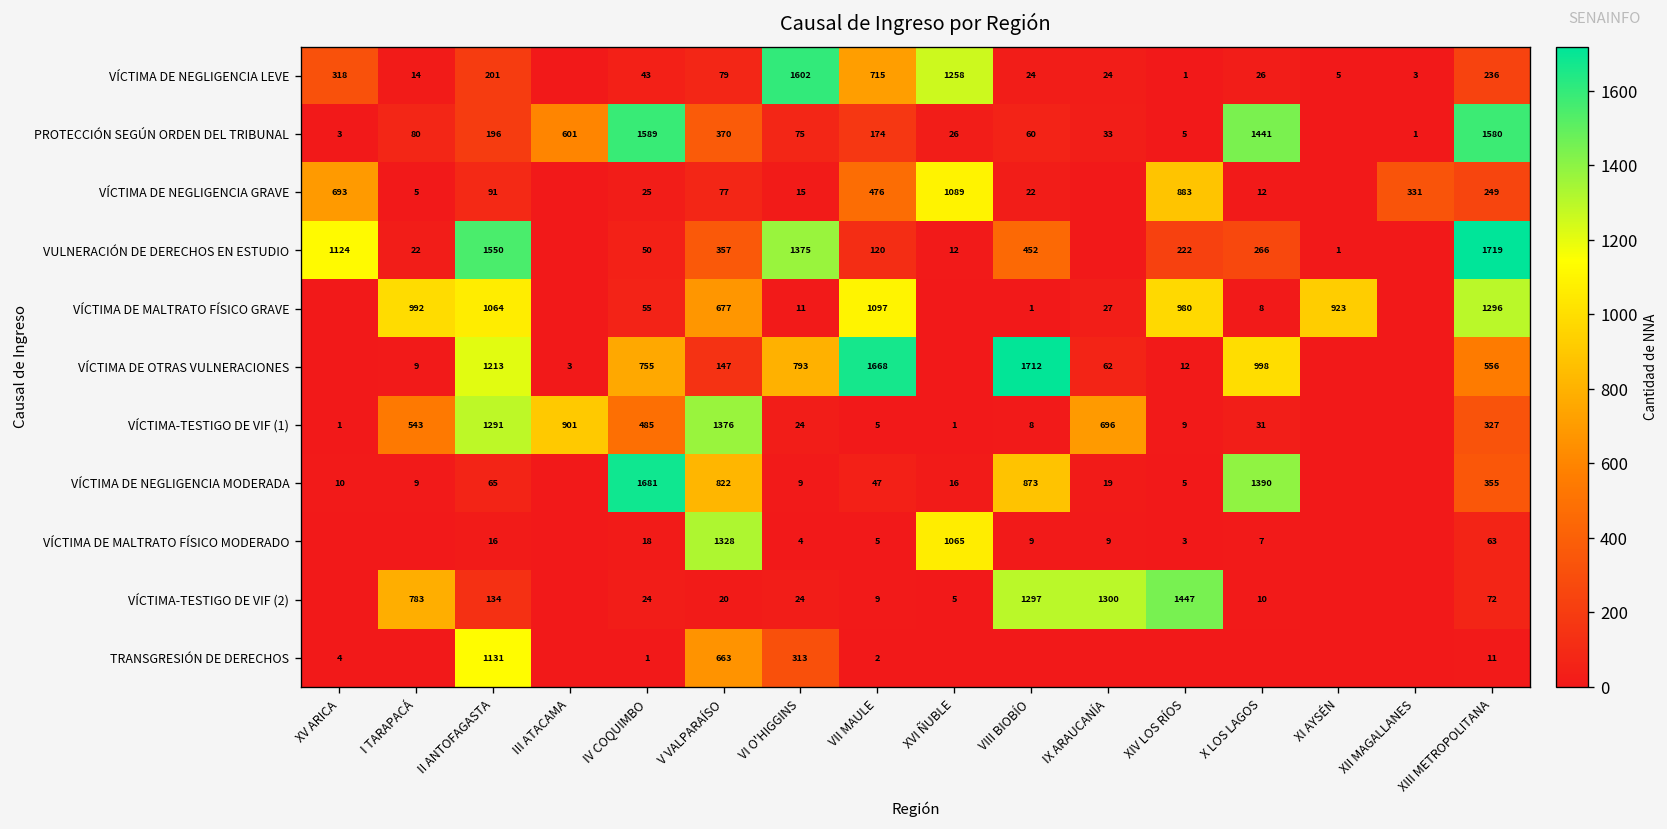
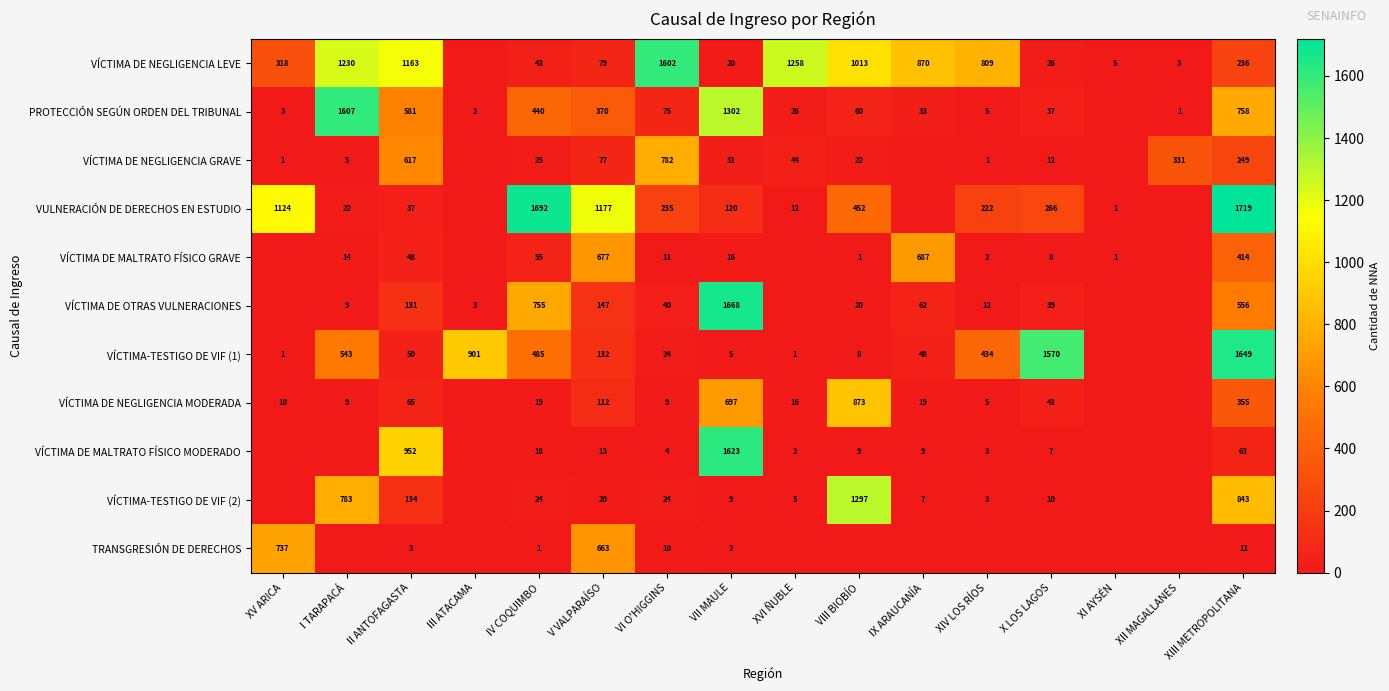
VÍCTIMA DE NEGLIGENCIA LEVE, I TARAPACÁ: 14 -> 1230
VÍCTIMA DE NEGLIGENCIA LEVE, II ANTOFAGASTA: 201 -> 1163
VÍCTIMA DE NEGLIGENCIA LEVE, VII MAULE: 715 -> 20
VÍCTIMA DE NEGLIGENCIA LEVE, VIII BIOBÍO: 24 -> 1013
VÍCTIMA DE NEGLIGENCIA LEVE, IX ARAUCANÍA: 24 -> 870
VÍCTIMA DE NEGLIGENCIA LEVE, XIV LOS RÍOS: 1 -> 809
PROTECCIÓN SEGÚN ORDEN DEL TRIBUNAL, I TARAPACÁ: 80 -> 1607
PROTECCIÓN SEGÚN ORDEN DEL TRIBUNAL, II ANTOFAGASTA: 196 -> 581
PROTECCIÓN SEGÚN ORDEN DEL TRIBUNAL, III ATACAMA: 601 -> 2
PROTECCIÓN SEGÚN ORDEN DEL TRIBUNAL, IV COQUIMBO: 1589 -> 440
PROTECCIÓN SEGÚN ORDEN DEL TRIBUNAL, VII MAULE: 174 -> 1302
PROTECCIÓN SEGÚN ORDEN DEL TRIBUNAL, X LOS LAGOS: 1441 -> 37
PROTECCIÓN SEGÚN ORDEN DEL TRIBUNAL, XIII METROPOLITANA: 1580 -> 758
VÍCTIMA DE NEGLIGENCIA GRAVE, XV ARICA: 693 -> 1
VÍCTIMA DE NEGLIGENCIA GRAVE, II ANTOFAGASTA: 91 -> 617
VÍCTIMA DE NEGLIGENCIA GRAVE, VI O'HIGGINS: 15 -> 782
VÍCTIMA DE NEGLIGENCIA GRAVE, VII MAULE: 476 -> 31
VÍCTIMA DE NEGLIGENCIA GRAVE, XVI ÑUBLE: 1089 -> 44
VÍCTIMA DE NEGLIGENCIA GRAVE, XIV LOS RÍOS: 883 -> 1
VULNERACIÓN DE DERECHOS EN ESTUDIO, II ANTOFAGASTA: 1550 -> 37
VULNERACIÓN DE DERECHOS EN ESTUDIO, IV COQUIMBO: 50 -> 1692
VULNERACIÓN DE DERECHOS EN ESTUDIO, V VALPARAÍSO: 357 -> 1177
VULNERACIÓN DE DERECHOS EN ESTUDIO, VI O'HIGGINS: 1375 -> 235
VÍCTIMA DE MALTRATO FÍSICO GRAVE, I TARAPACÁ: 992 -> 14
VÍCTIMA DE MALTRATO FÍSICO GRAVE, II ANTOFAGASTA: 1064 -> 48
VÍCTIMA DE MALTRATO FÍSICO GRAVE, VII MAULE: 1097 -> 16
VÍCTIMA DE MALTRATO FÍSICO GRAVE, IX ARAUCANÍA: 27 -> 687
VÍCTIMA DE MALTRATO FÍSICO GRAVE, XIV LOS RÍOS: 980 -> 2
VÍCTIMA DE MALTRATO FÍSICO GRAVE, XI AYSÉN: 923 -> 1
VÍCTIMA DE MALTRATO FÍSICO GRAVE, XIII METROPOLITANA: 1296 -> 414
VÍCTIMA DE OTRAS VULNERACIONES, II ANTOFAGASTA: 1213 -> 131
VÍCTIMA DE OTRAS VULNERACIONES, VI O'HIGGINS: 793 -> 40
VÍCTIMA DE OTRAS VULNERACIONES, VIII BIOBÍO: 1712 -> 20
VÍCTIMA DE OTRAS VULNERACIONES, X LOS LAGOS: 998 -> 39
VÍCTIMA-TESTIGO DE VIF (1), II ANTOFAGASTA: 1291 -> 50
VÍCTIMA-TESTIGO DE VIF (1), V VALPARAÍSO: 1376 -> 132
VÍCTIMA-TESTIGO DE VIF (1), IX ARAUCANÍA: 696 -> 48
VÍCTIMA-TESTIGO DE VIF (1), XIV LOS RÍOS: 9 -> 434
VÍCTIMA-TESTIGO DE VIF (1), X LOS LAGOS: 31 -> 1570
VÍCTIMA-TESTIGO DE VIF (1), XIII METROPOLITANA: 327 -> 1649
VÍCTIMA DE NEGLIGENCIA MODERADA, IV COQUIMBO: 1681 -> 19
VÍCTIMA DE NEGLIGENCIA MODERADA, V VALPARAÍSO: 822 -> 112
VÍCTIMA DE NEGLIGENCIA MODERADA, VII MAULE: 47 -> 697
VÍCTIMA DE NEGLIGENCIA MODERADA, X LOS LAGOS: 1390 -> 41
VÍCTIMA DE MALTRATO FÍSICO MODERADO, II ANTOFAGASTA: 16 -> 952
VÍCTIMA DE MALTRATO FÍSICO MODERADO, V VALPARAÍSO: 1328 -> 13
VÍCTIMA DE MALTRATO FÍSICO MODERADO, VII MAULE: 5 -> 1623
VÍCTIMA DE MALTRATO FÍSICO MODERADO, XVI ÑUBLE: 1065 -> 2
VÍCTIMA-TESTIGO DE VIF (2), IX ARAUCANÍA: 1300 -> 7
VÍCTIMA-TESTIGO DE VIF (2), XIV LOS RÍOS: 1447 -> 3
VÍCTIMA-TESTIGO DE VIF (2), XIII METROPOLITANA: 72 -> 843
TRANSGRESIÓN DE DERECHOS, XV ARICA: 4 -> 737
TRANSGRESIÓN DE DERECHOS, II ANTOFAGASTA: 1131 -> 3
TRANSGRESIÓN DE DERECHOS, VI O'HIGGINS: 313 -> 10
